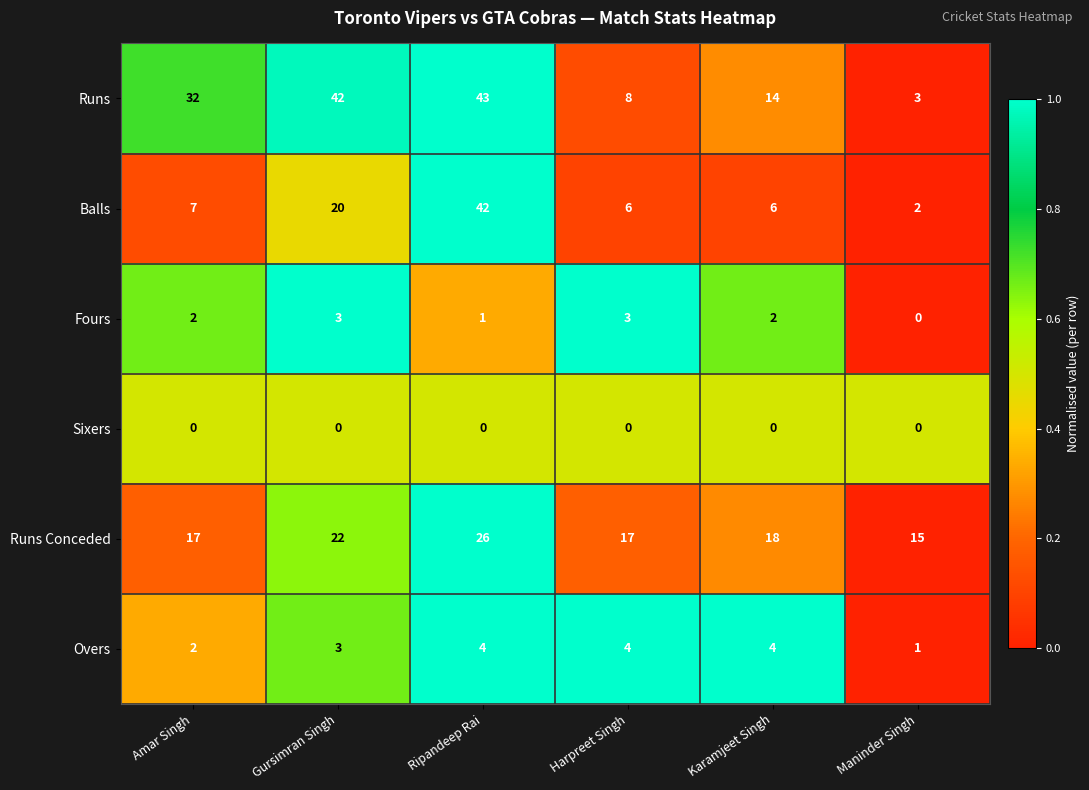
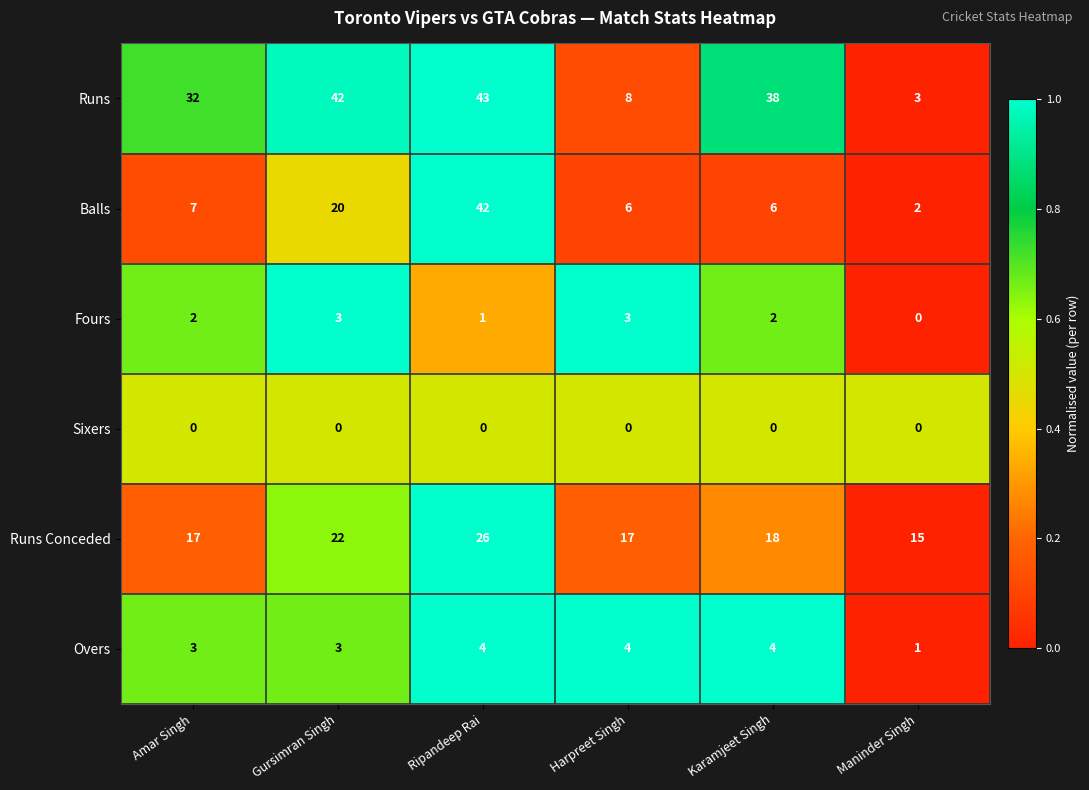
Runs, Karamjeet Singh: 14 -> 38
Overs, Amar Singh: 2 -> 3
